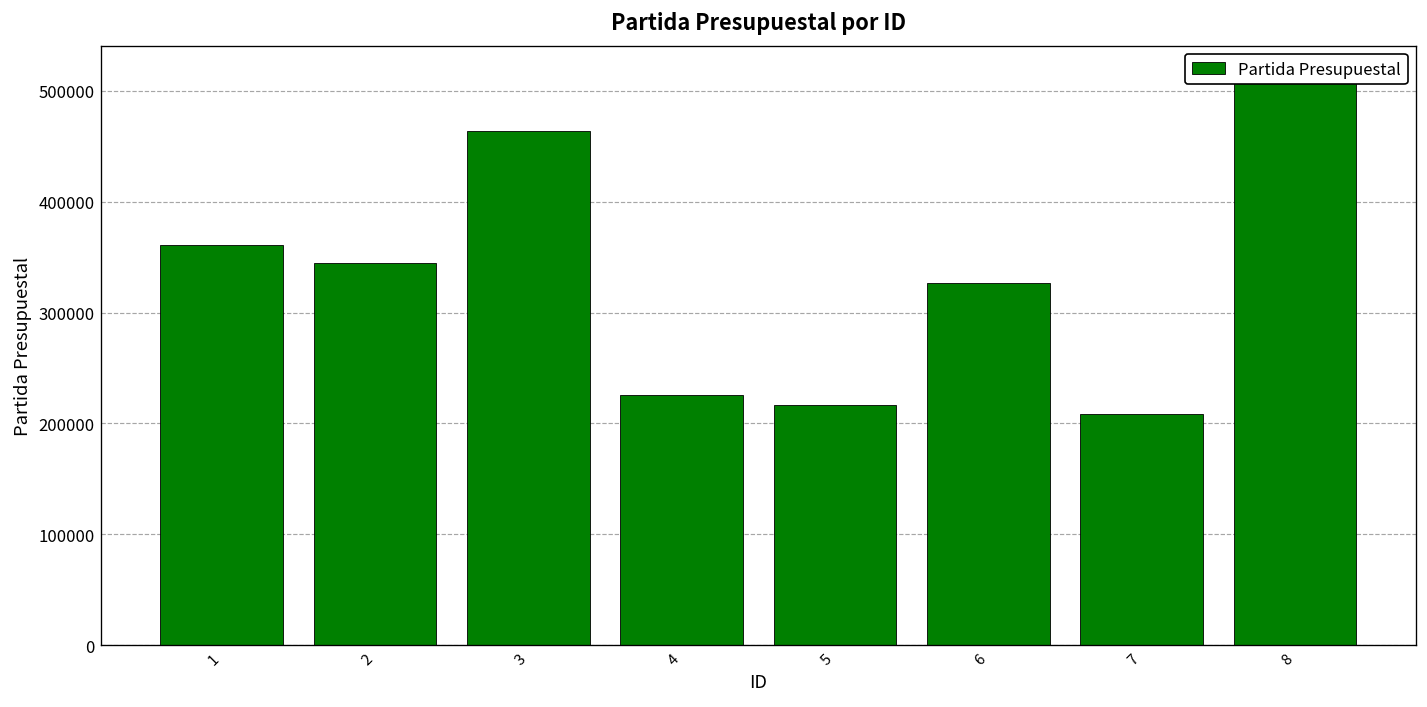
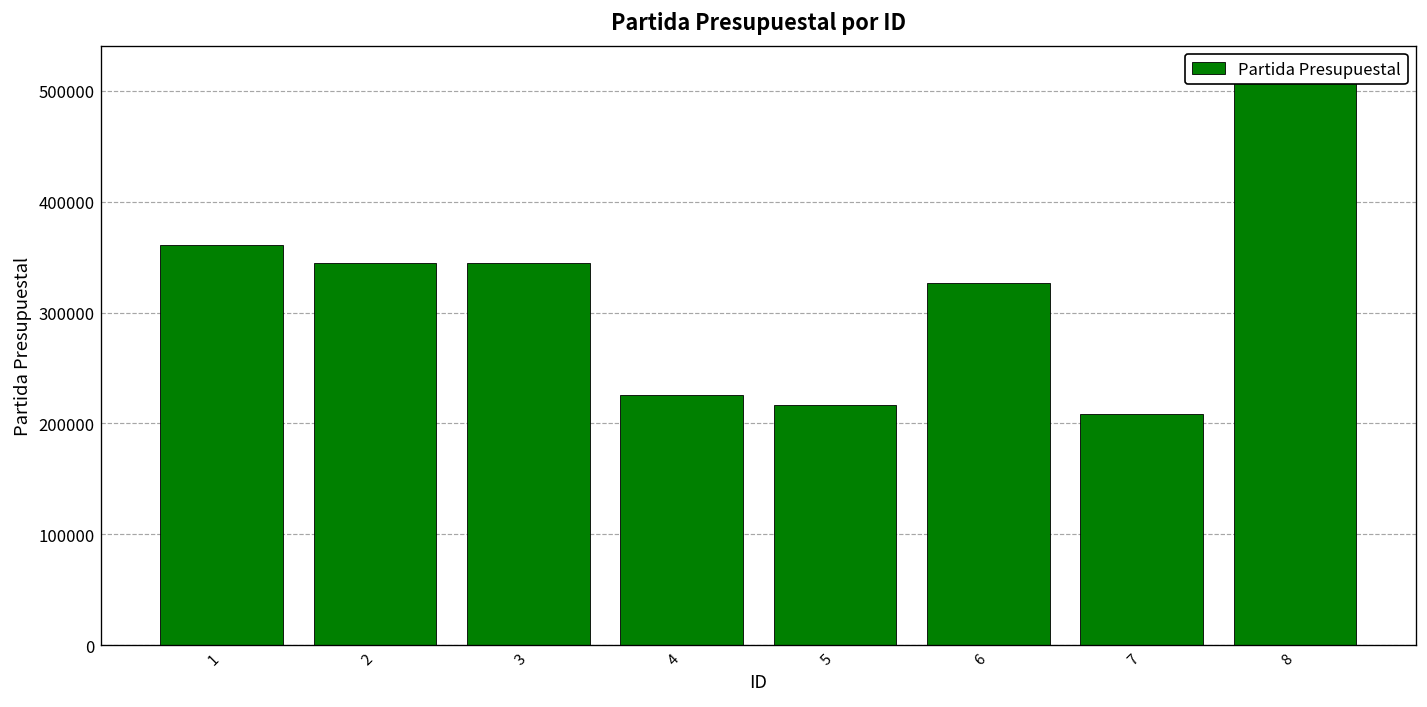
3: 460000 -> 350000
